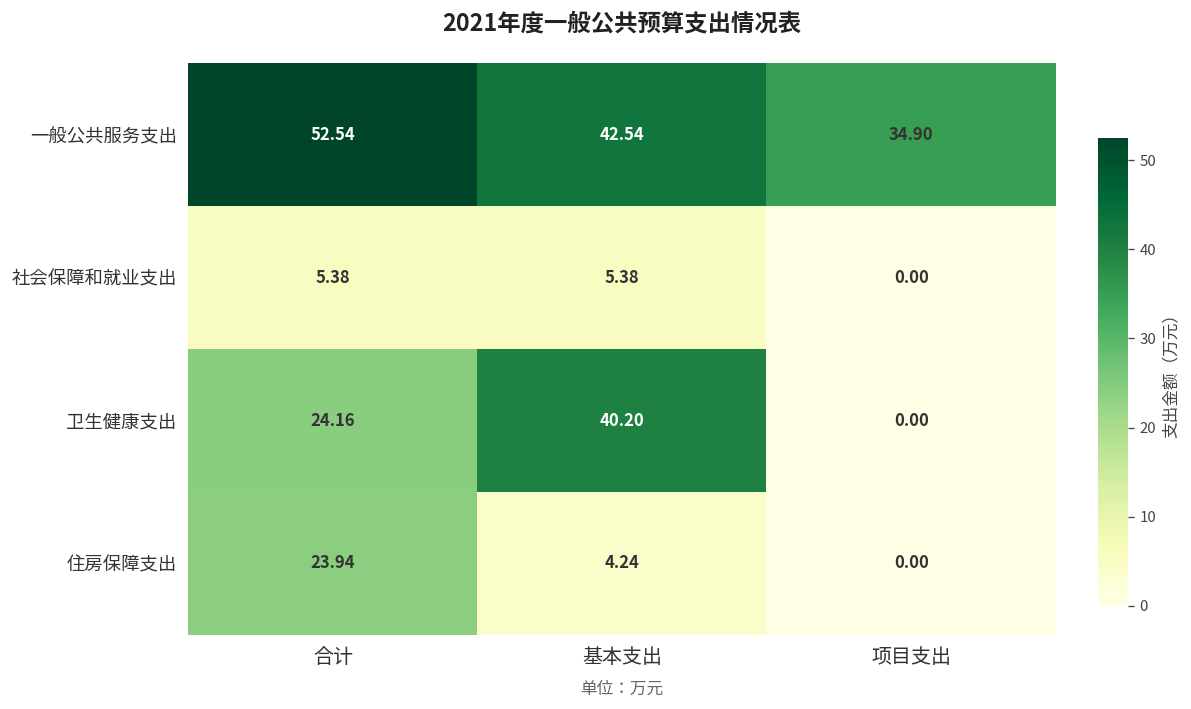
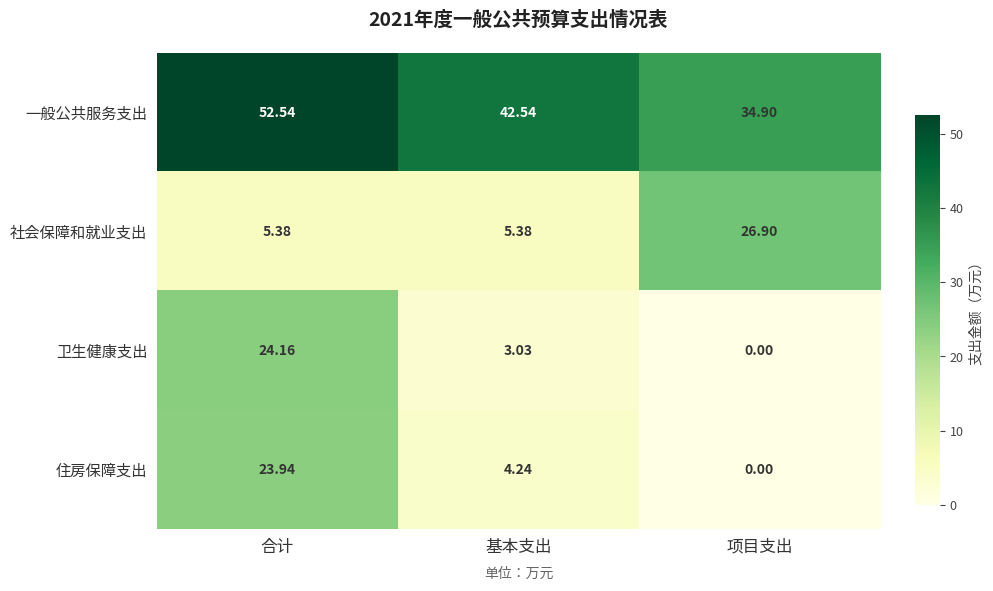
社会保障和就业支出, 项目支出: 0.00 -> 26.90
卫生健康支出, 基本支出: 40.20 -> 3.03
